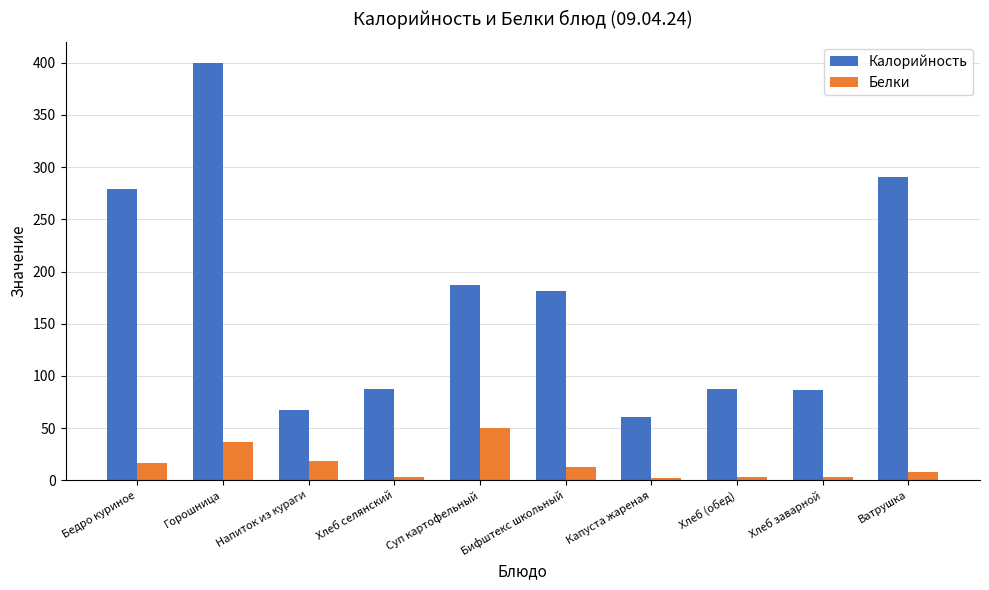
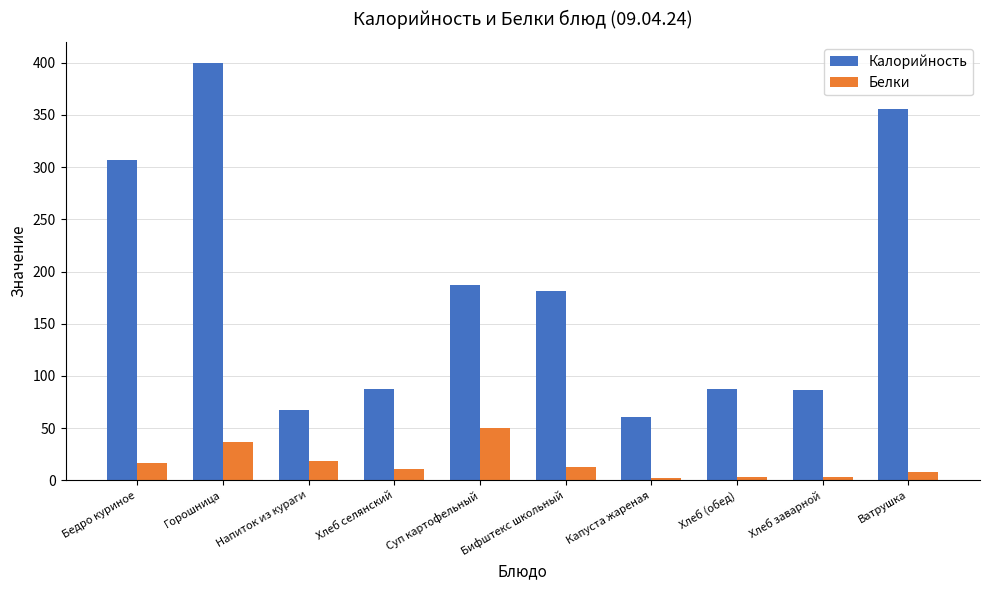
Калорийность, Бедро куриное: 279 -> 307
Белки, Хлеб селянский: 3 -> 11
Калорийность, Ватрушка: 291 -> 356
